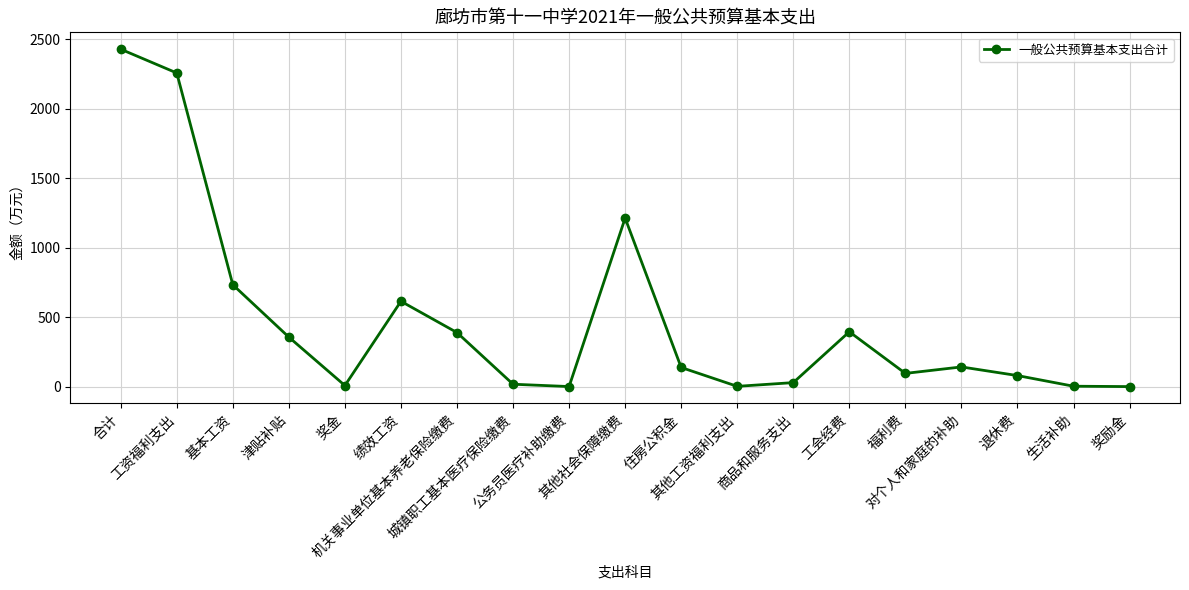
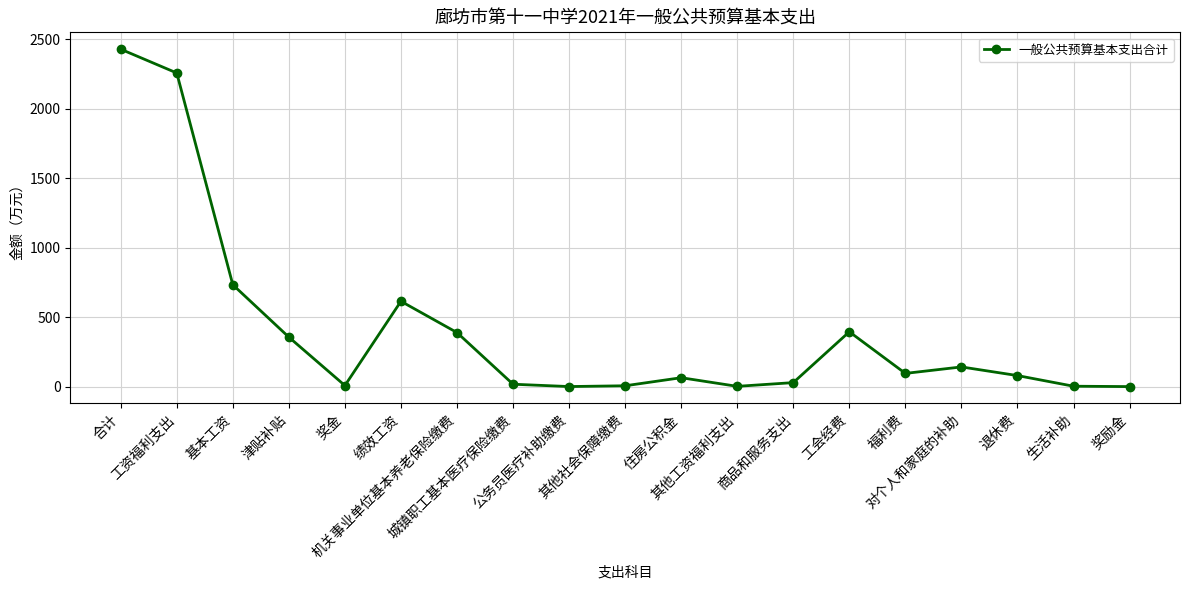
其他社会保障缴费: 1210 -> 10
住房公积金: 140 -> 60
